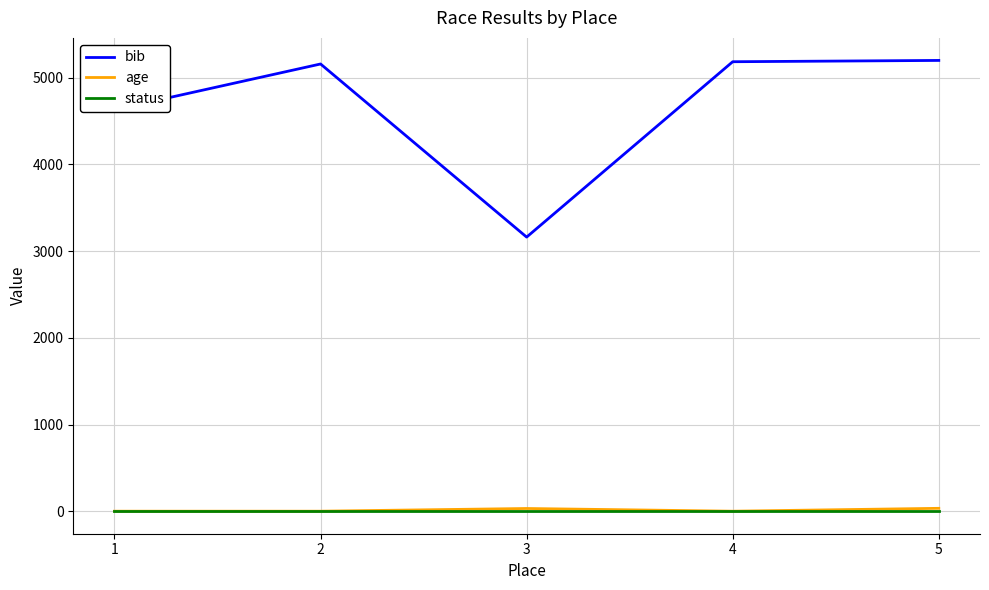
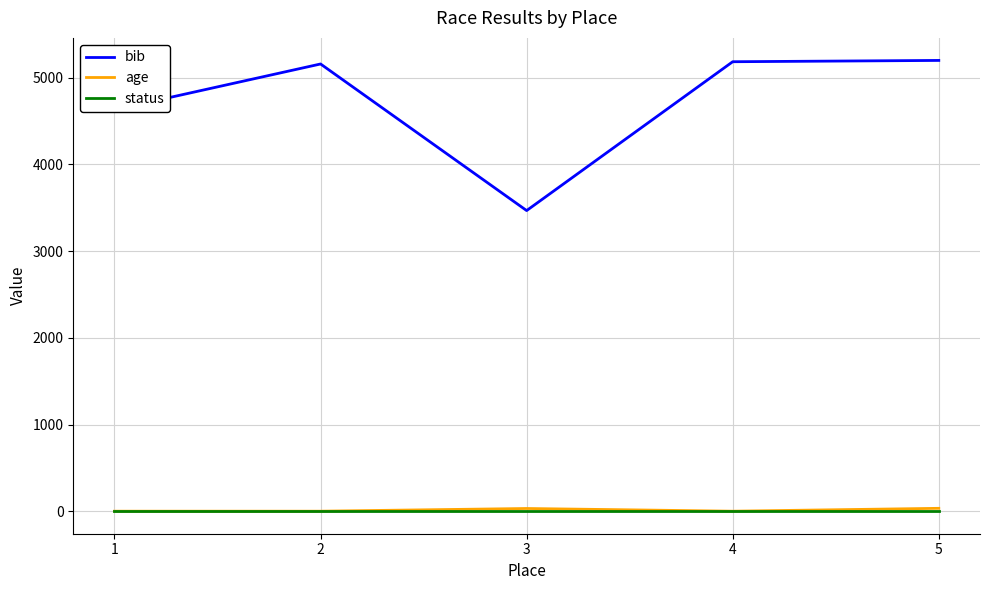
bib, 3: 3200 -> 3500
